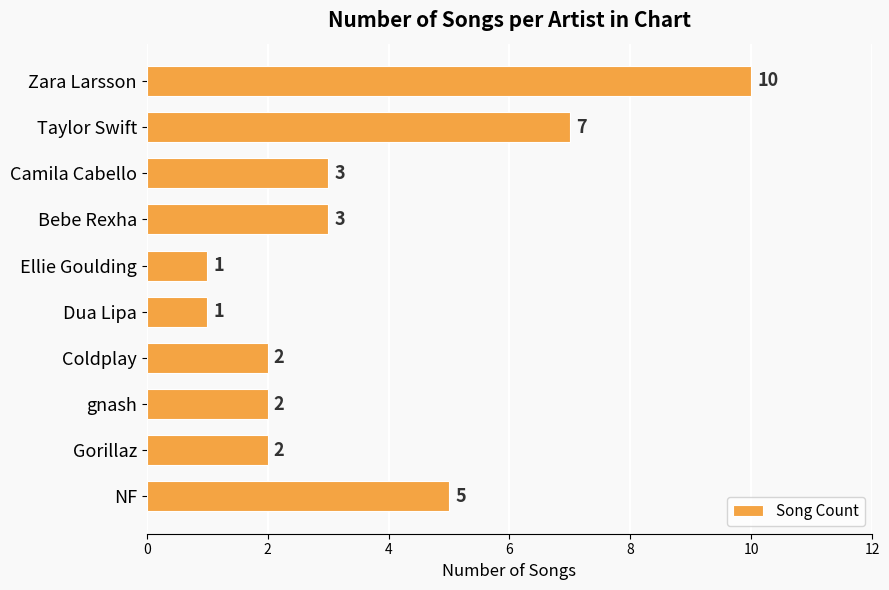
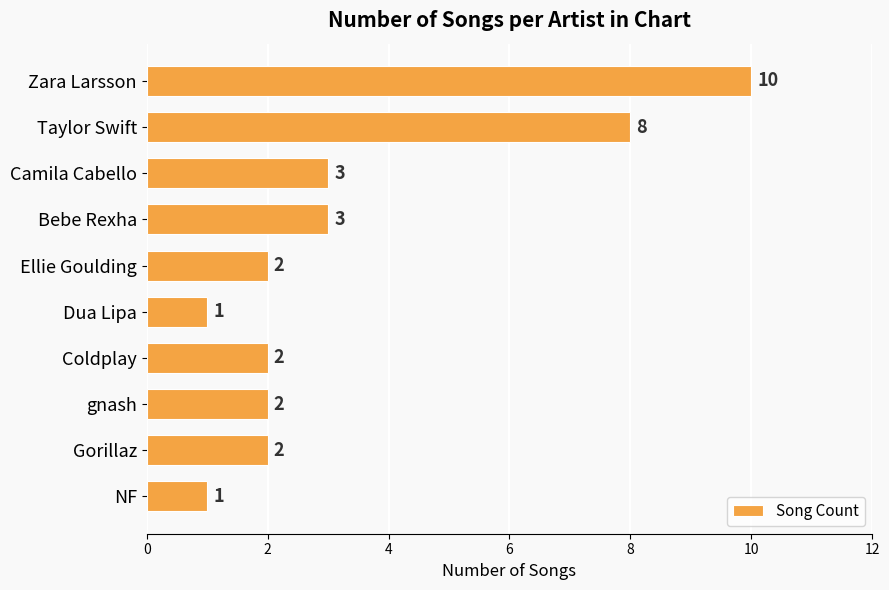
Taylor Swift: 7 -> 8
Ellie Goulding: 1 -> 2
NF: 5 -> 1
